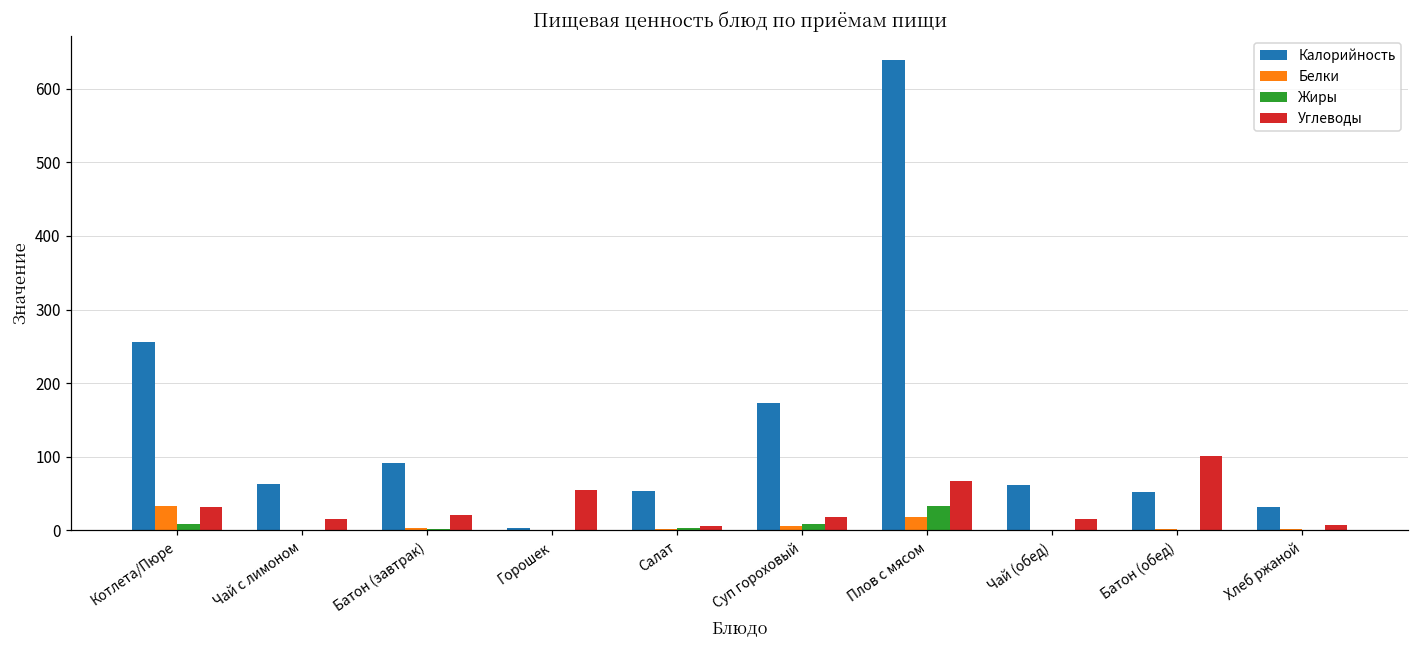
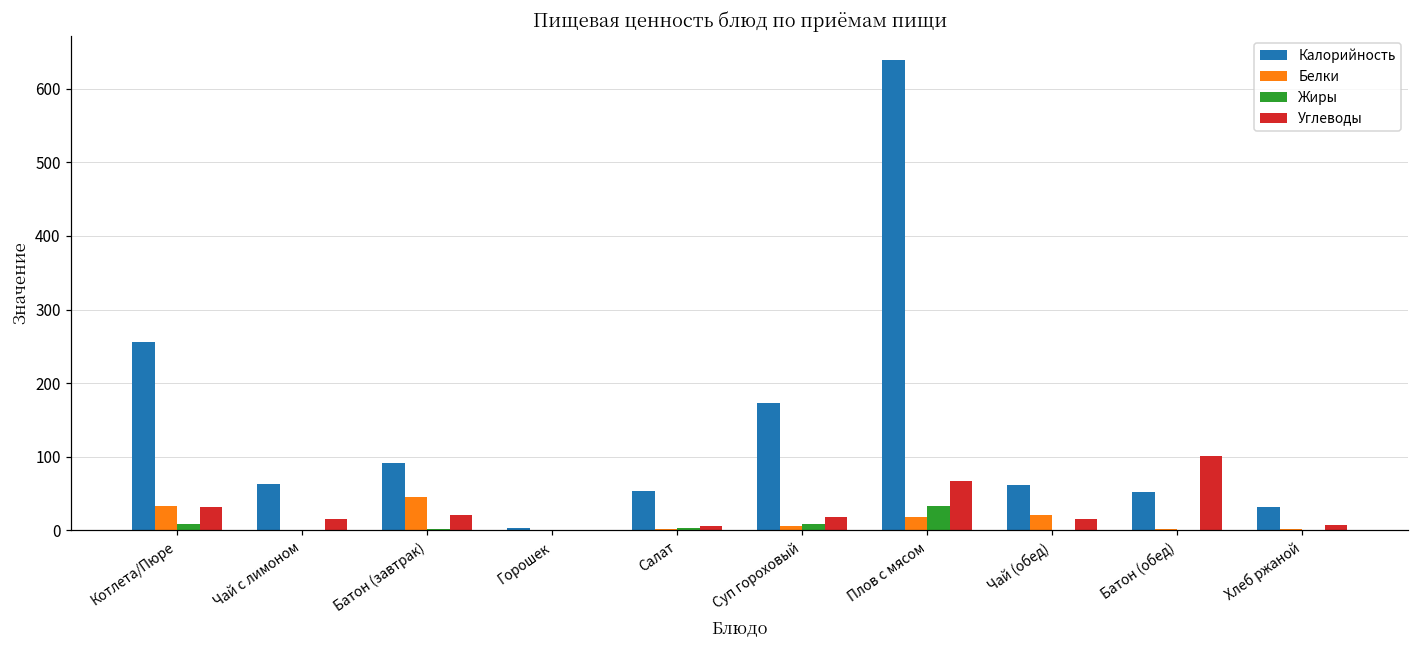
Белки, Батон (завтрак): 0 -> 50
Углеводы, Горошек: 60 -> 0
Белки, Чай (обед): 0 -> 20
